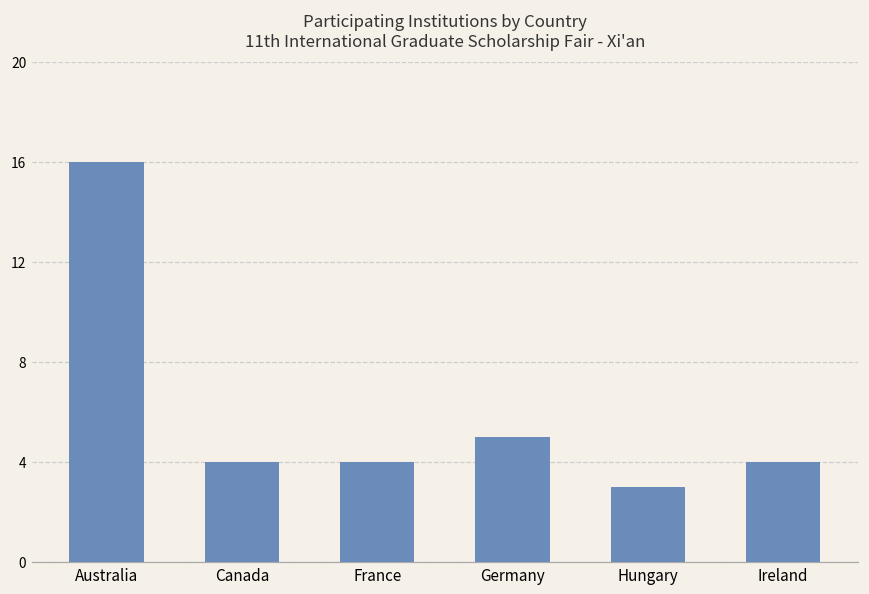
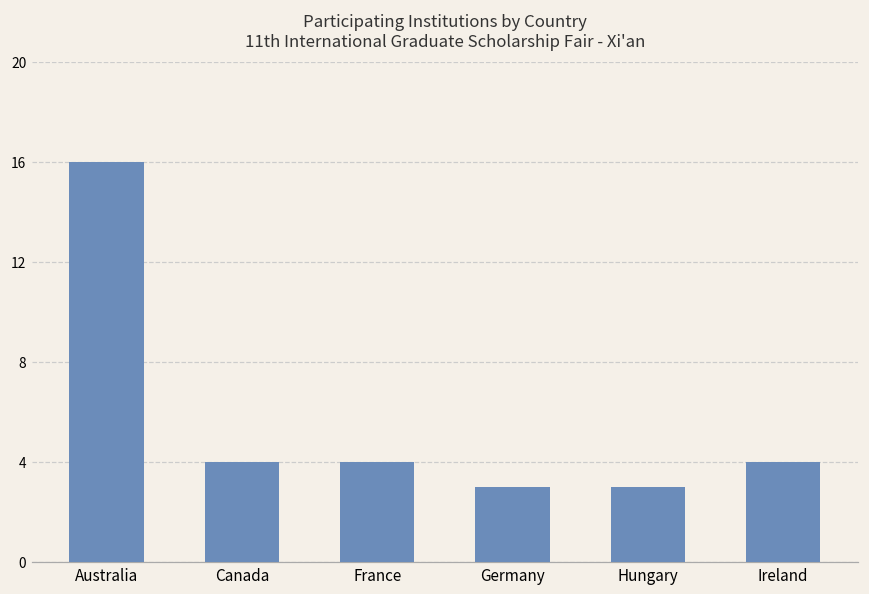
Germany: 5 -> 3
